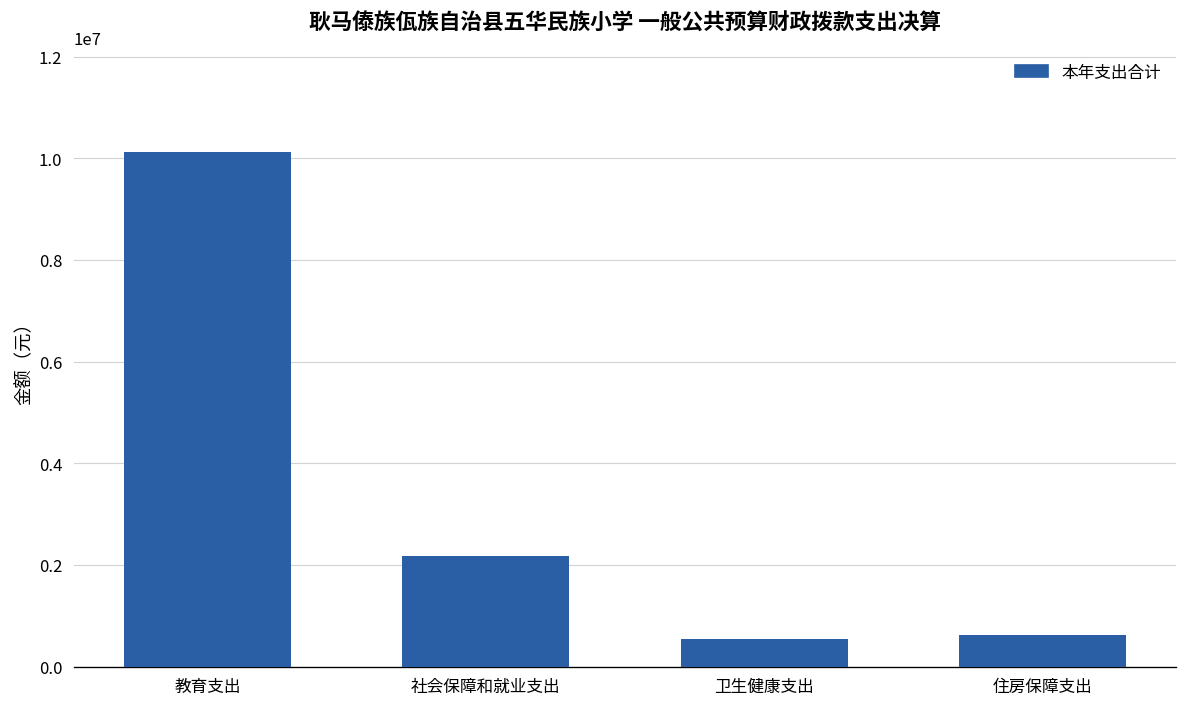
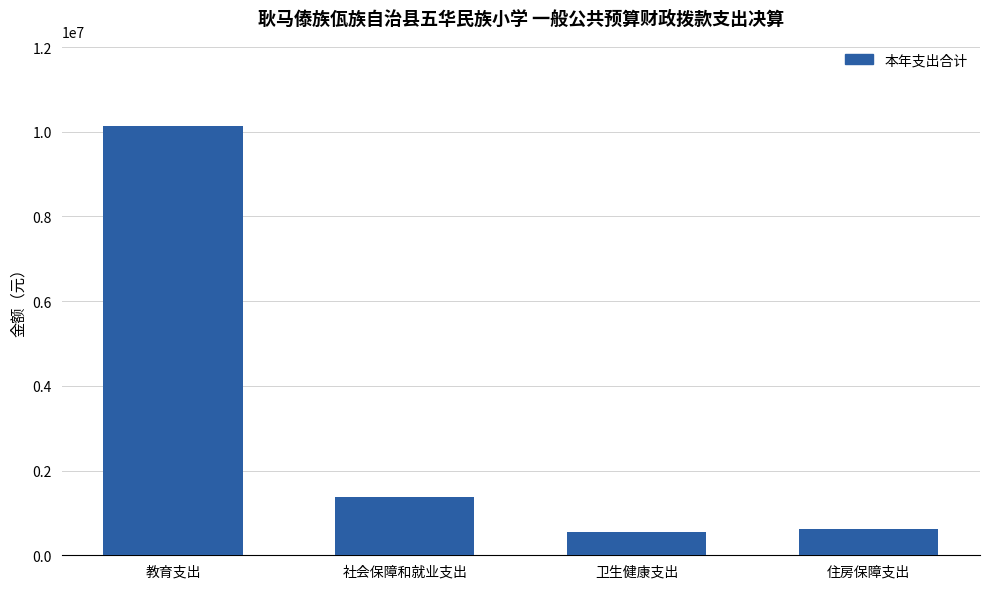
社会保障和就业支出: 2200000 -> 1400000
